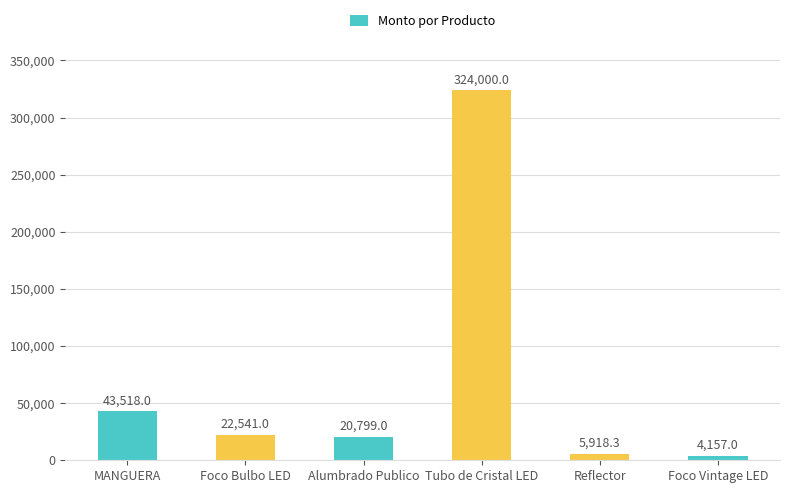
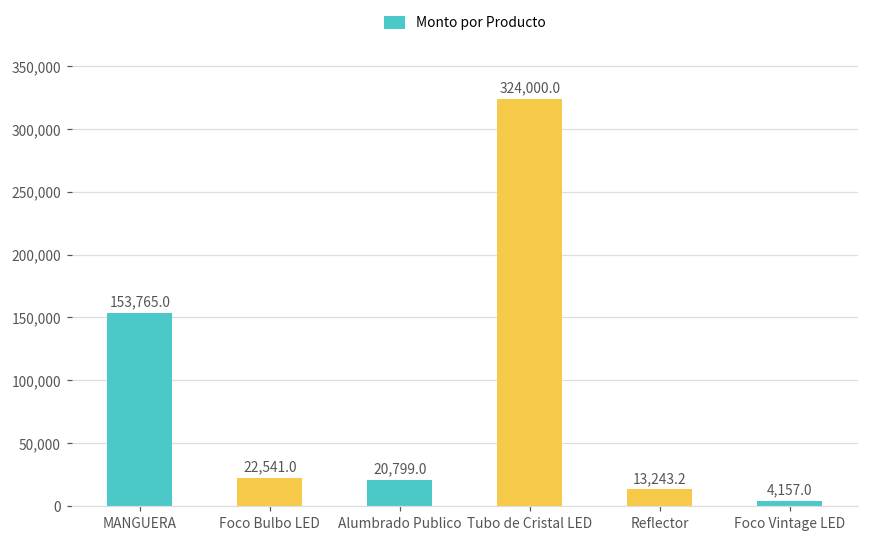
MANGUERA: 43,518.0 -> 153,765.0
Reflector: 5,918.3 -> 13,243.2
